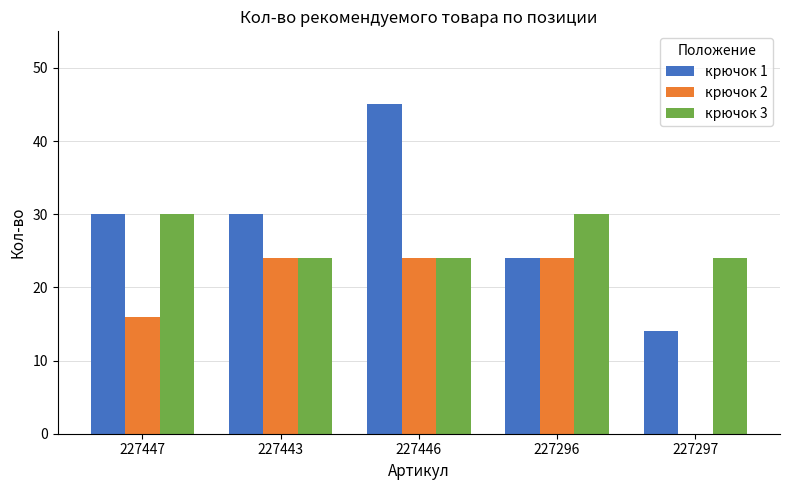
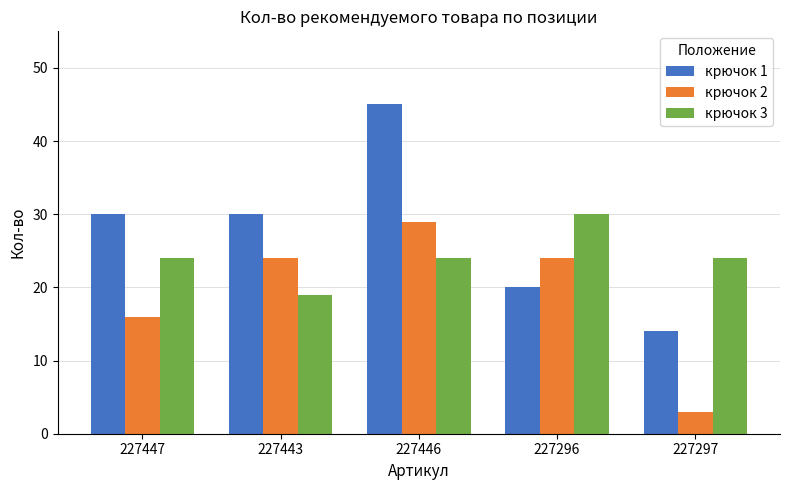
крючок 3, 227447: 30 -> 24
крючок 3, 227443: 24 -> 19
крючок 2, 227446: 24 -> 29
крючок 1, 227296: 24 -> 20
крючок 2, 227297: 0 -> 3
